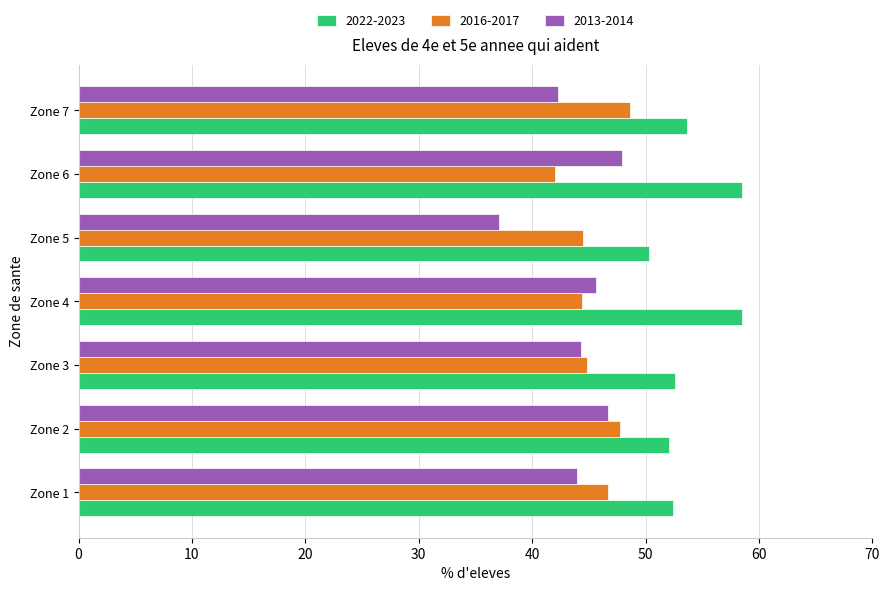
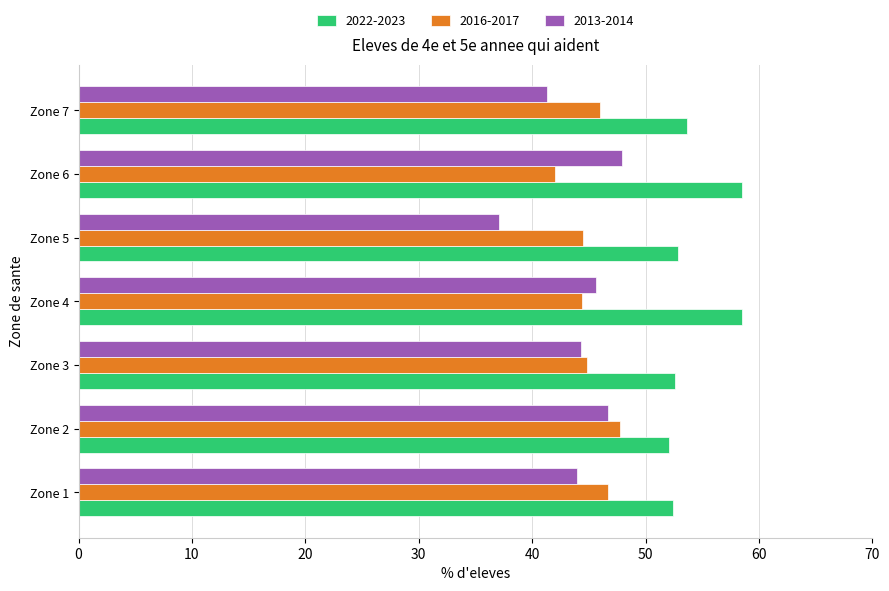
2013-2014, Zone 7: 42.3 -> 41.3
2016-2017, Zone 7: 48.6 -> 46.0
2022-2023, Zone 5: 50.3 -> 52.9
